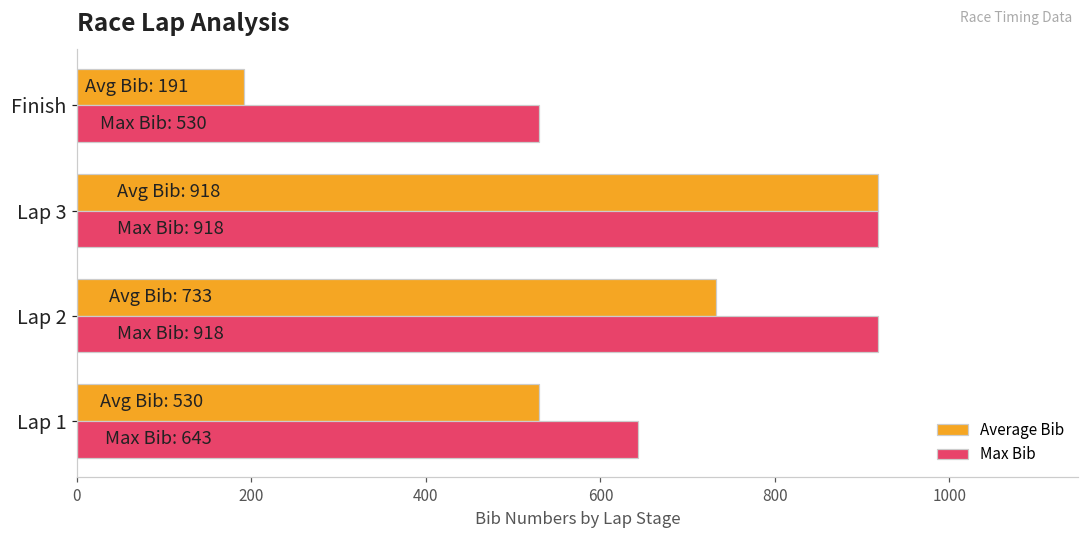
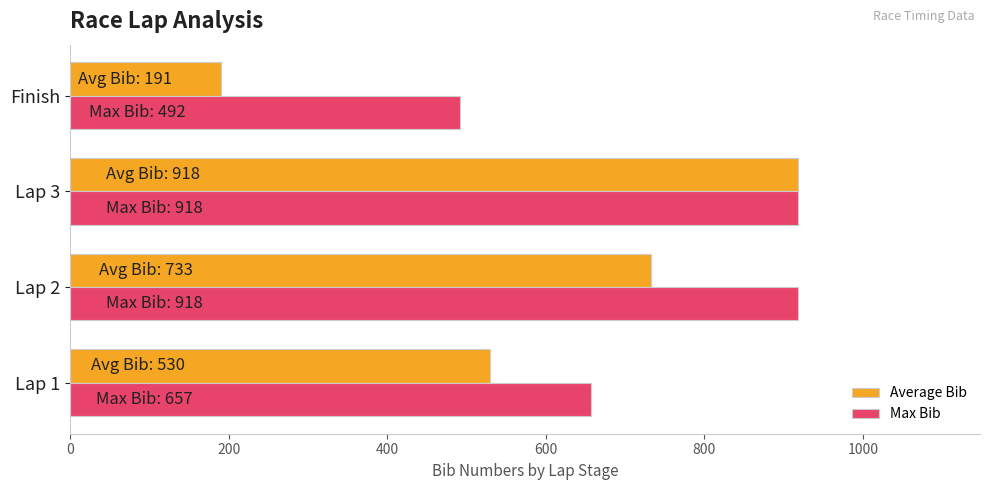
Max Bib, Finish: 530 -> 492
Max Bib, Lap 1: 643 -> 657
